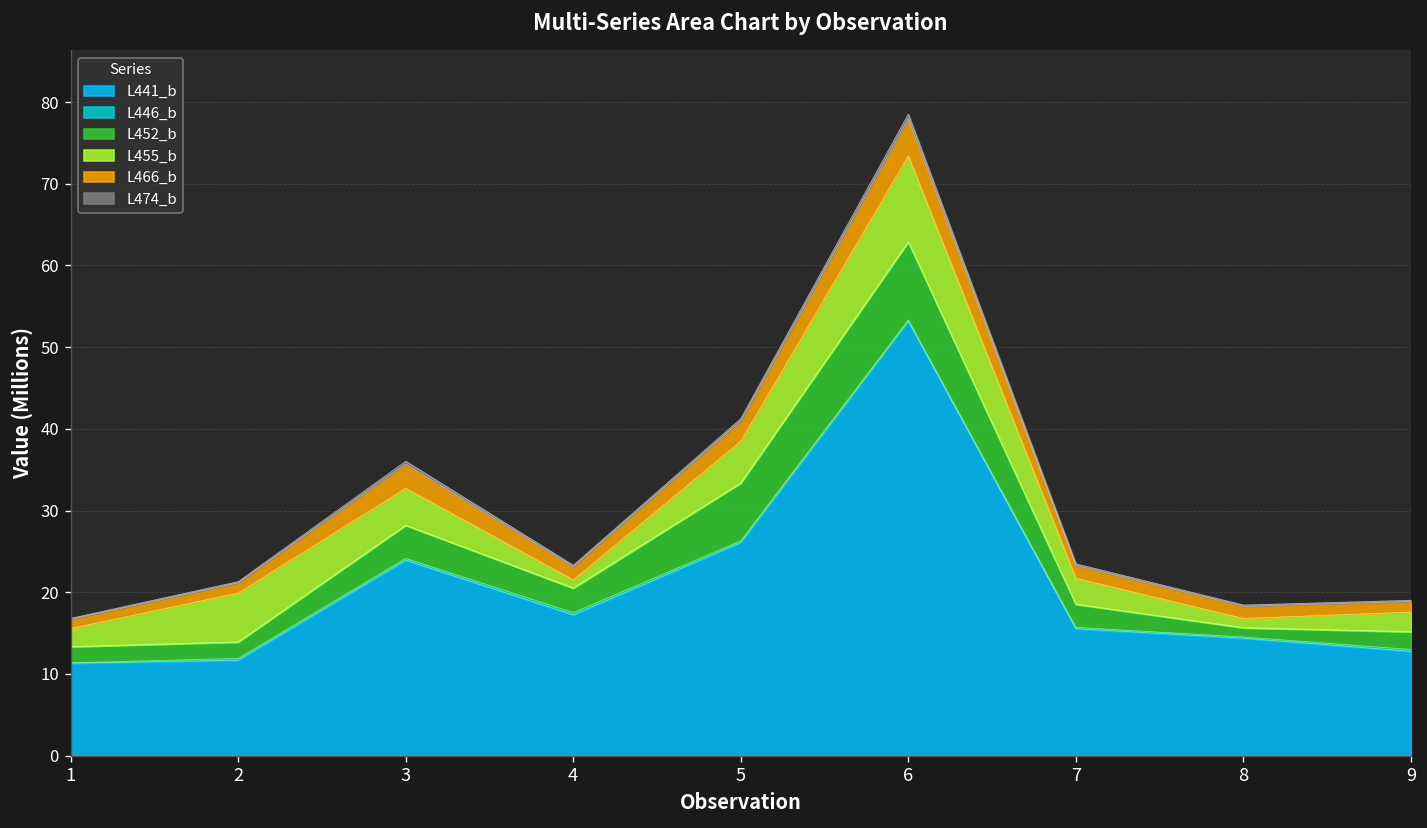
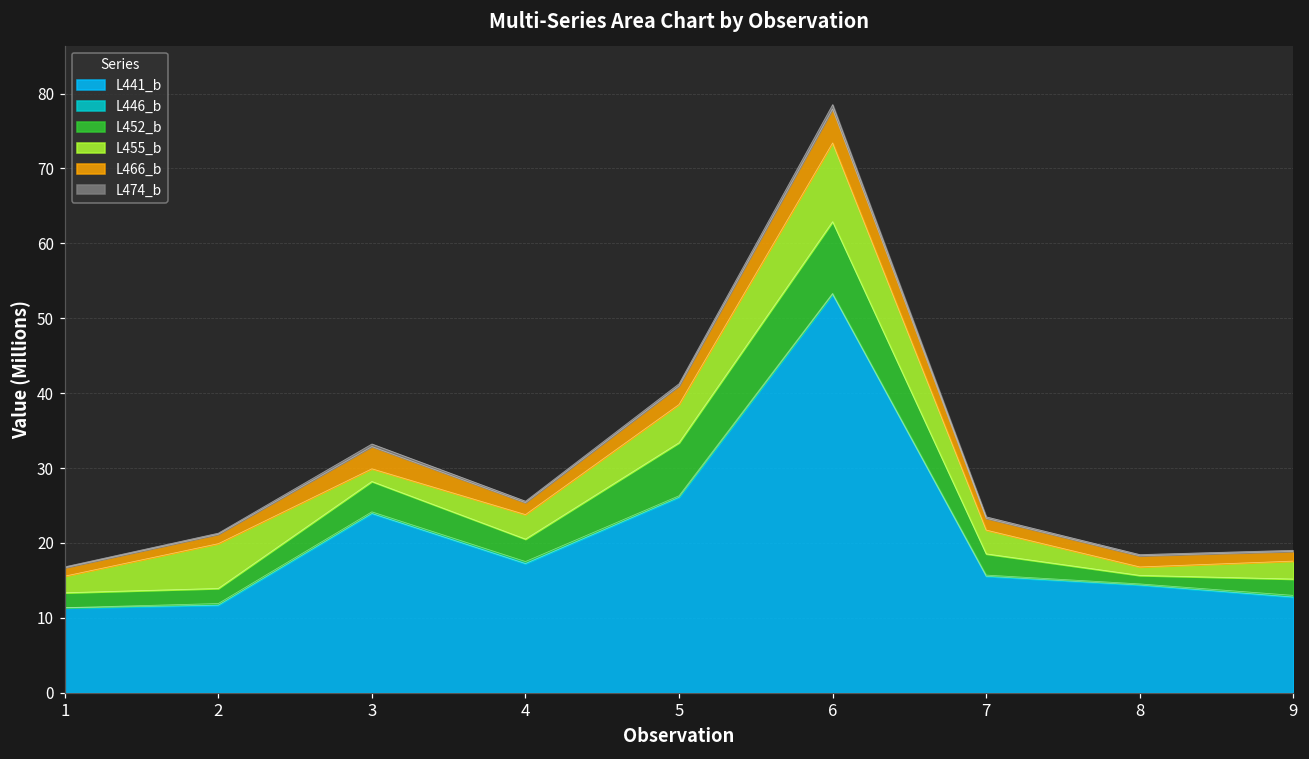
L455_b, 3: 5 -> 2
L455_b, 4: 1 -> 3
